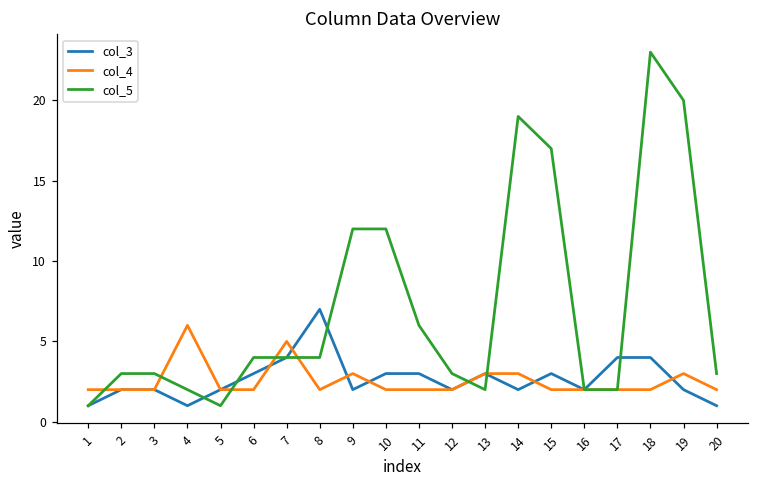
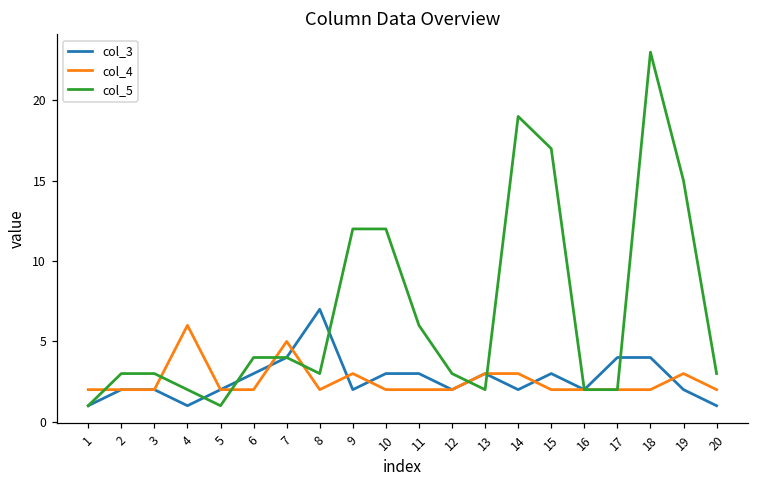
col_5, 8: 4 -> 3
col_5, 19: 20 -> 15
